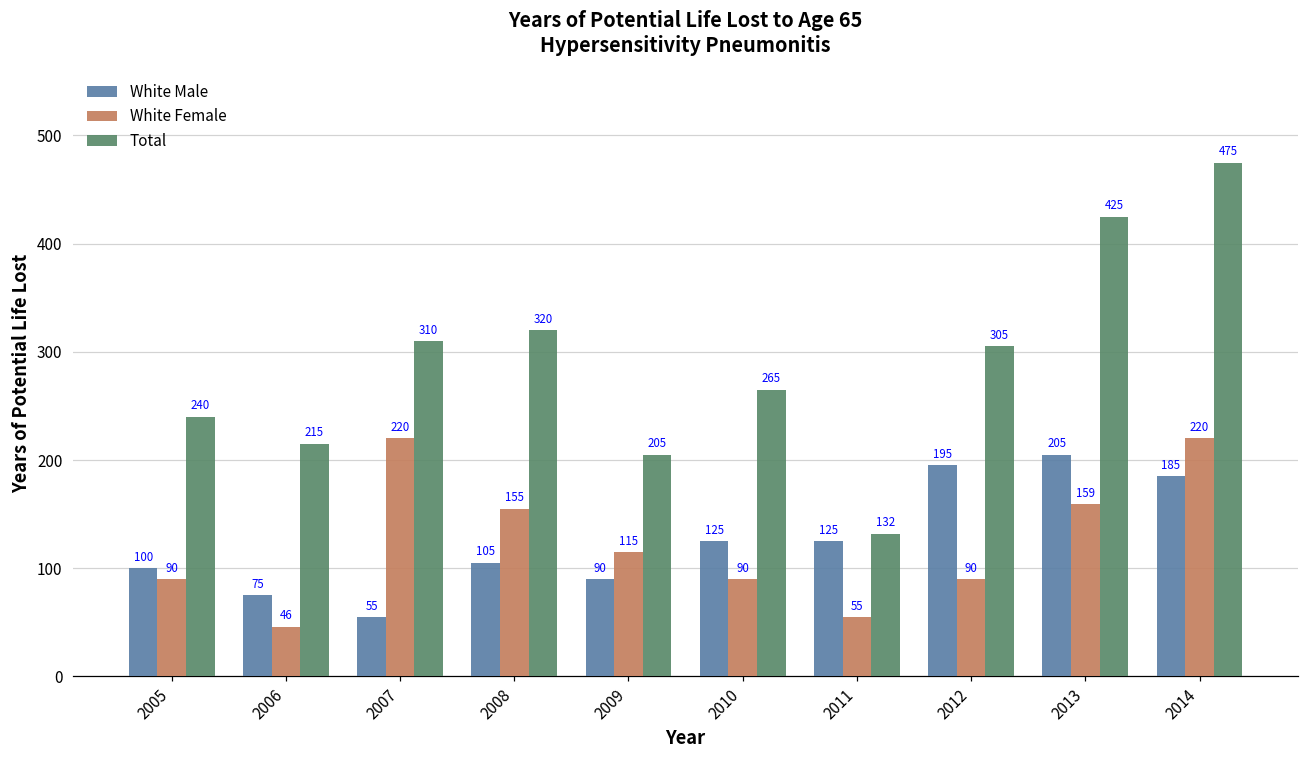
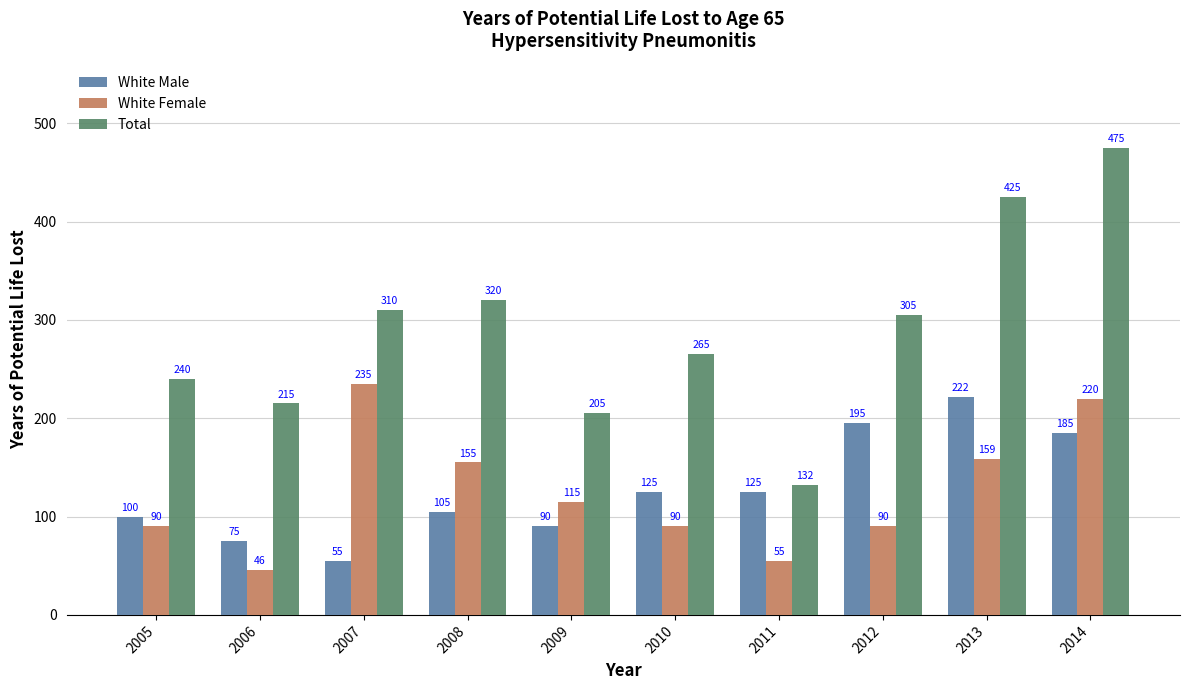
White Female, 2007: 220 -> 235
White Male, 2013: 205 -> 222
